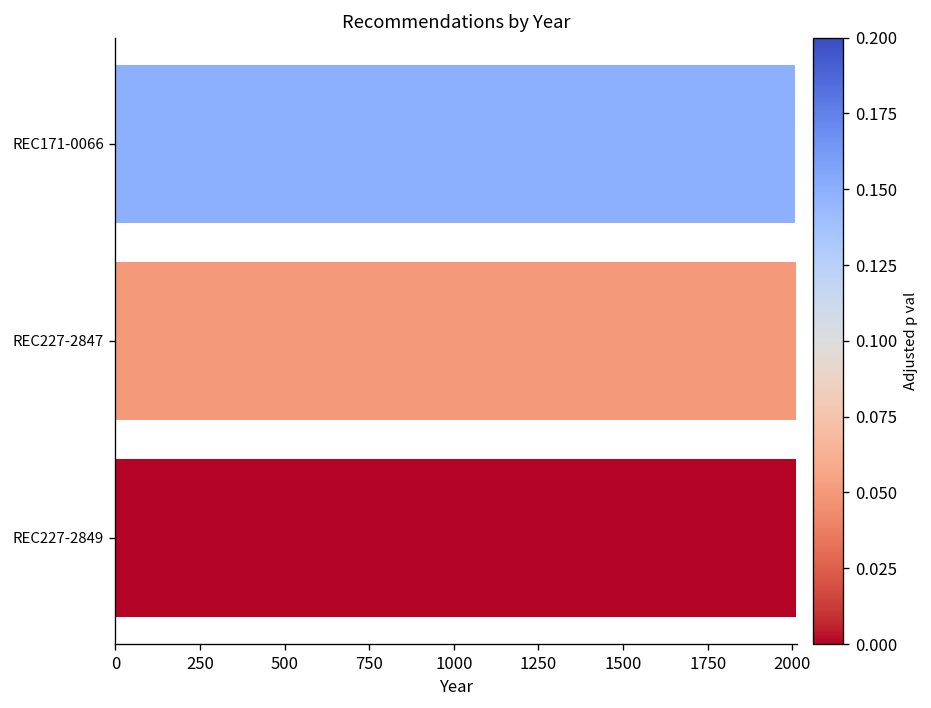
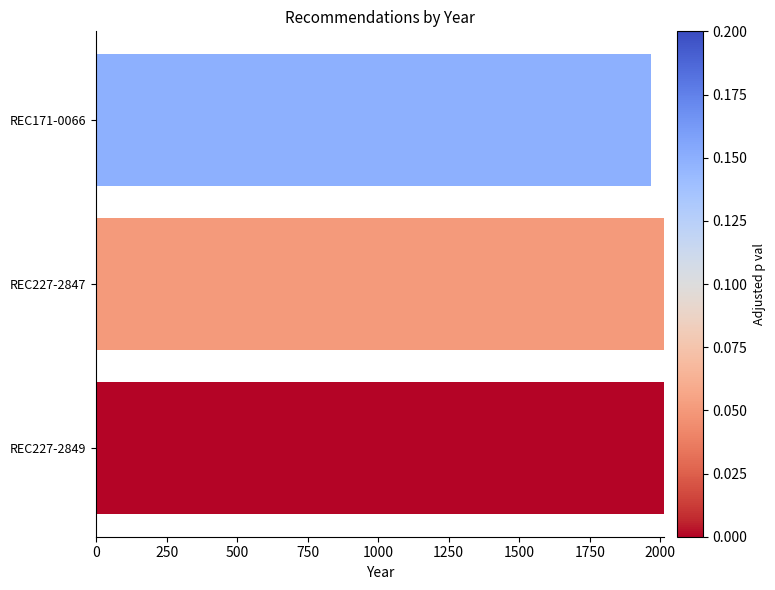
REC171-0066: 2010 -> 1970
